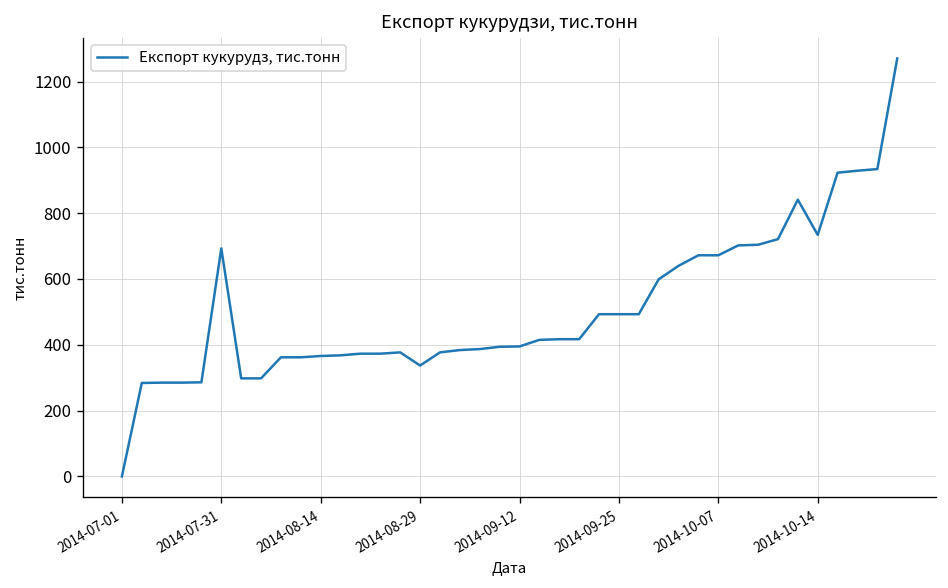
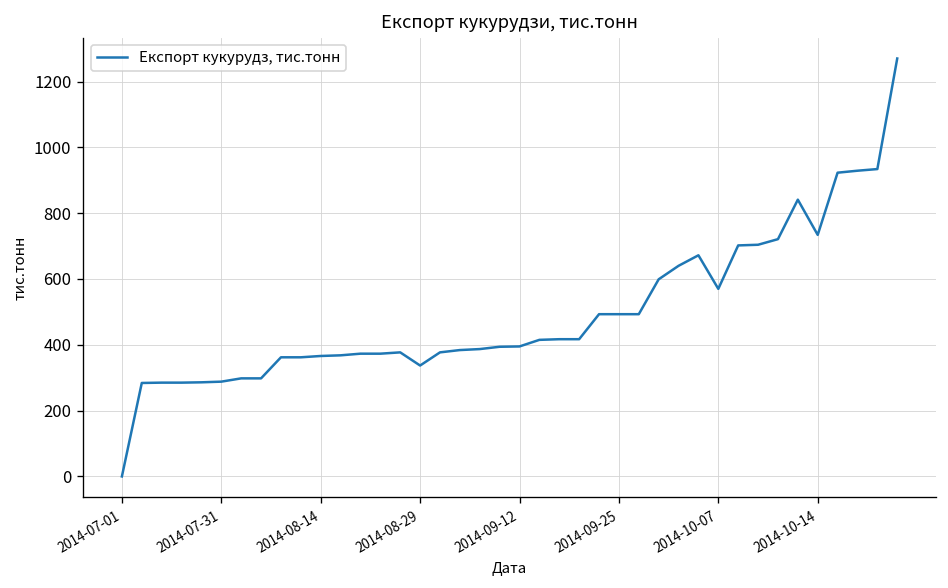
2014-07-31: 690 -> 290
2014-10-07: 670 -> 570
